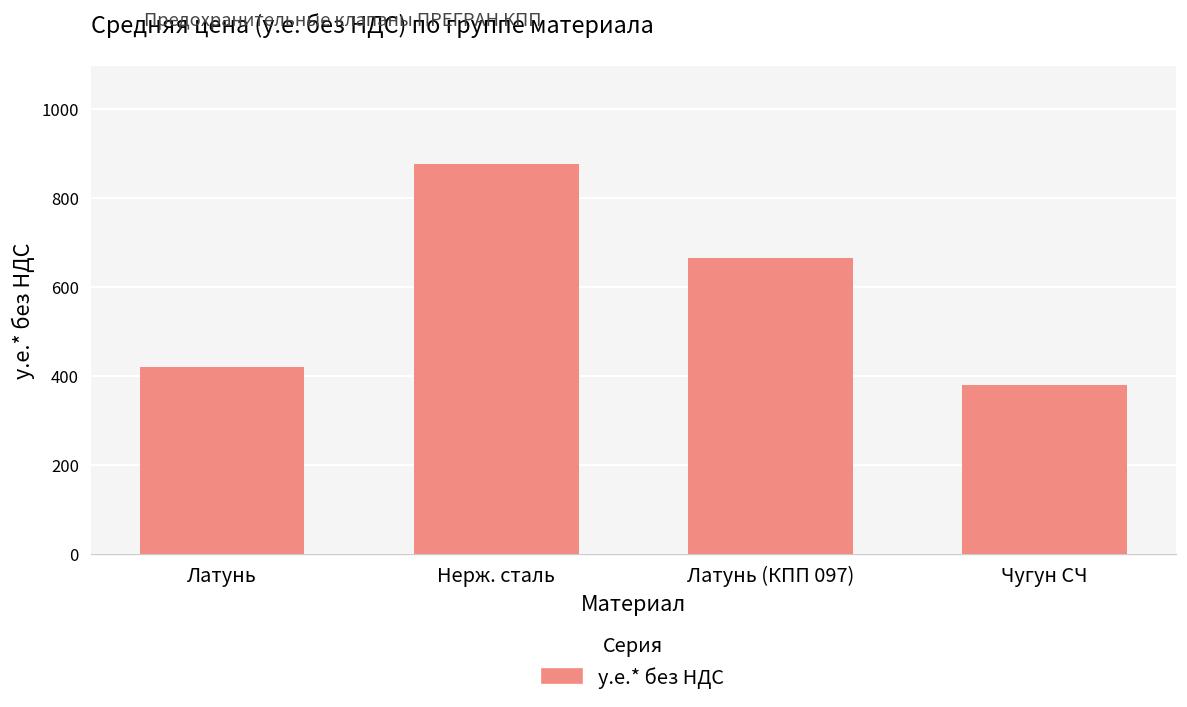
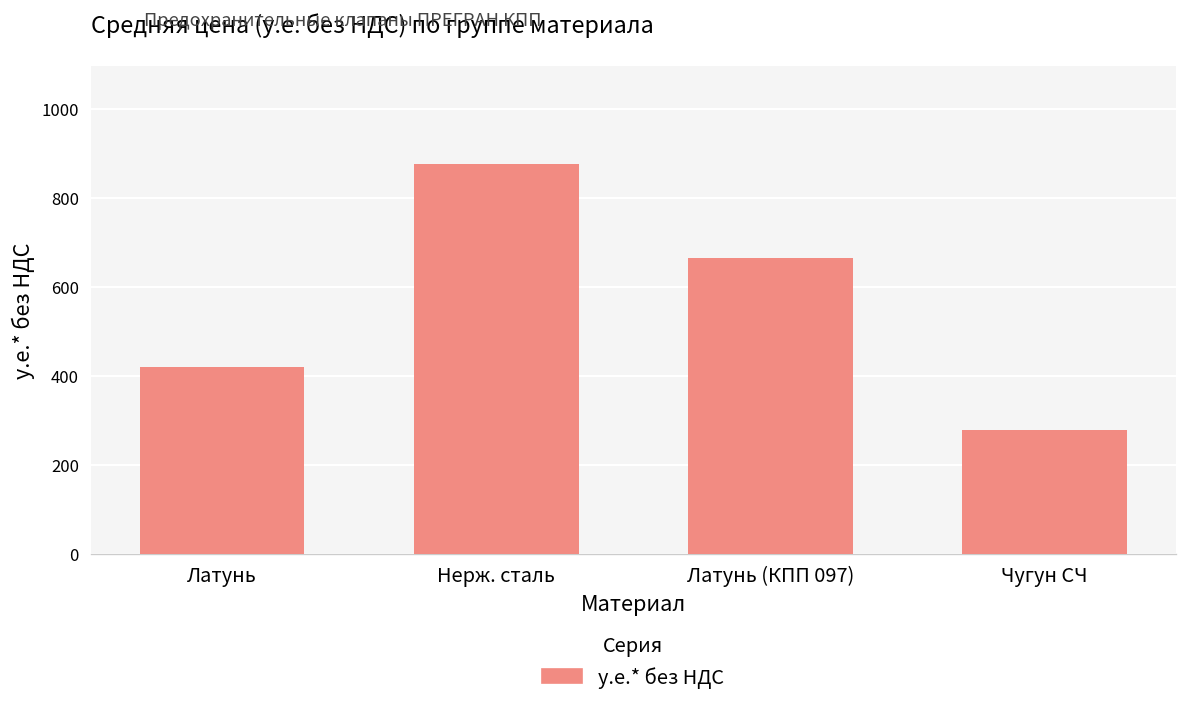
Чугун СЧ: 380 -> 280
